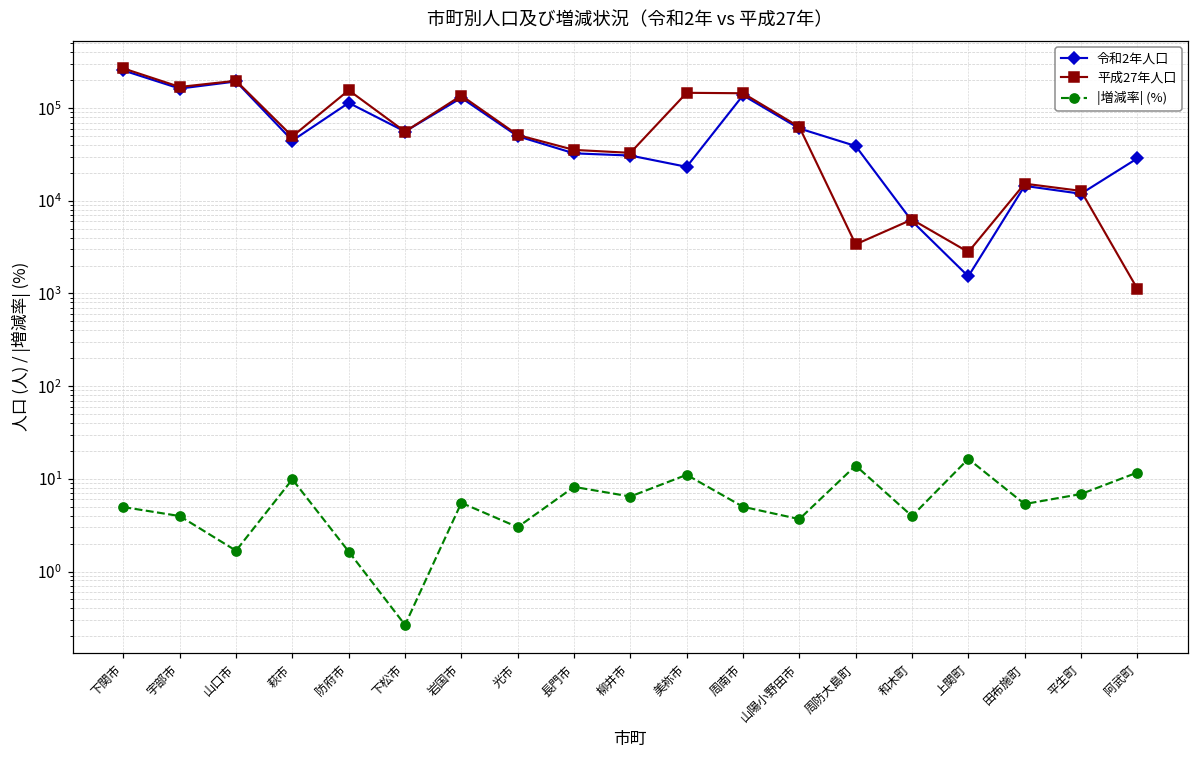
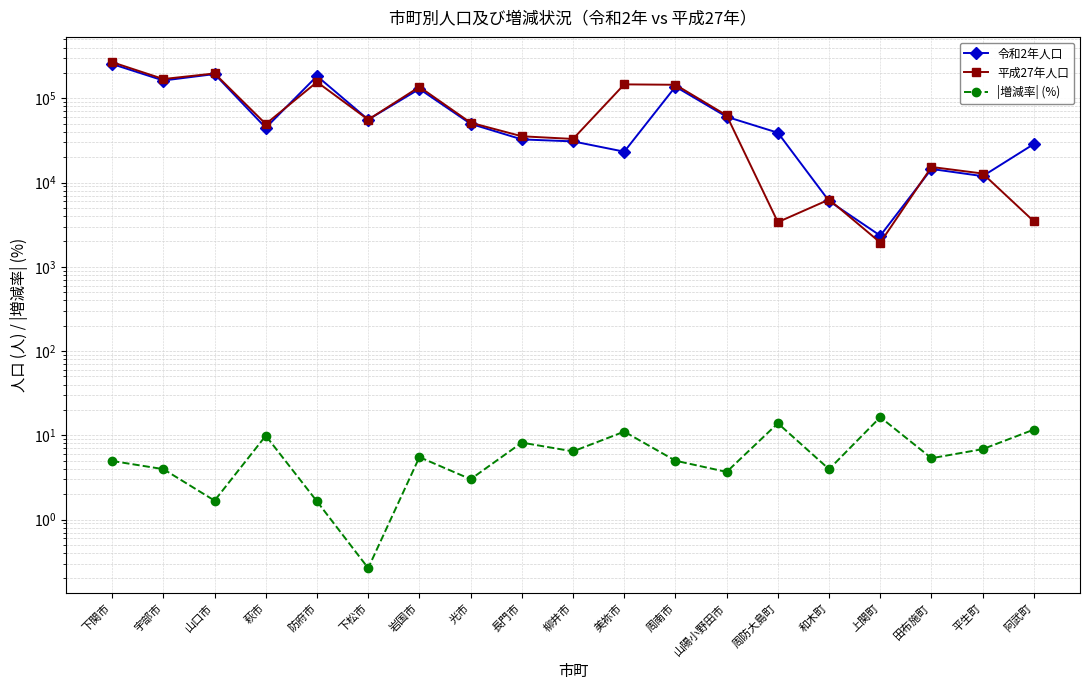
令和2年人口, 防府市: 110000 -> 180000
令和2年人口, 上関町: 1500 -> 2300
平成27年人口, 上関町: 2800 -> 1900
平成27年人口, 阿武町: 1100 -> 3500
